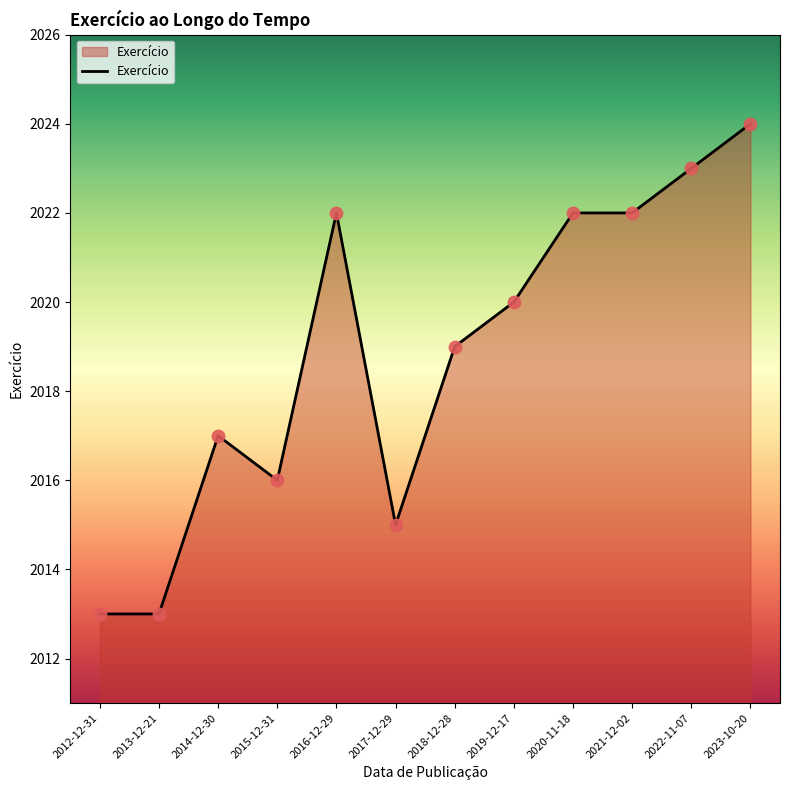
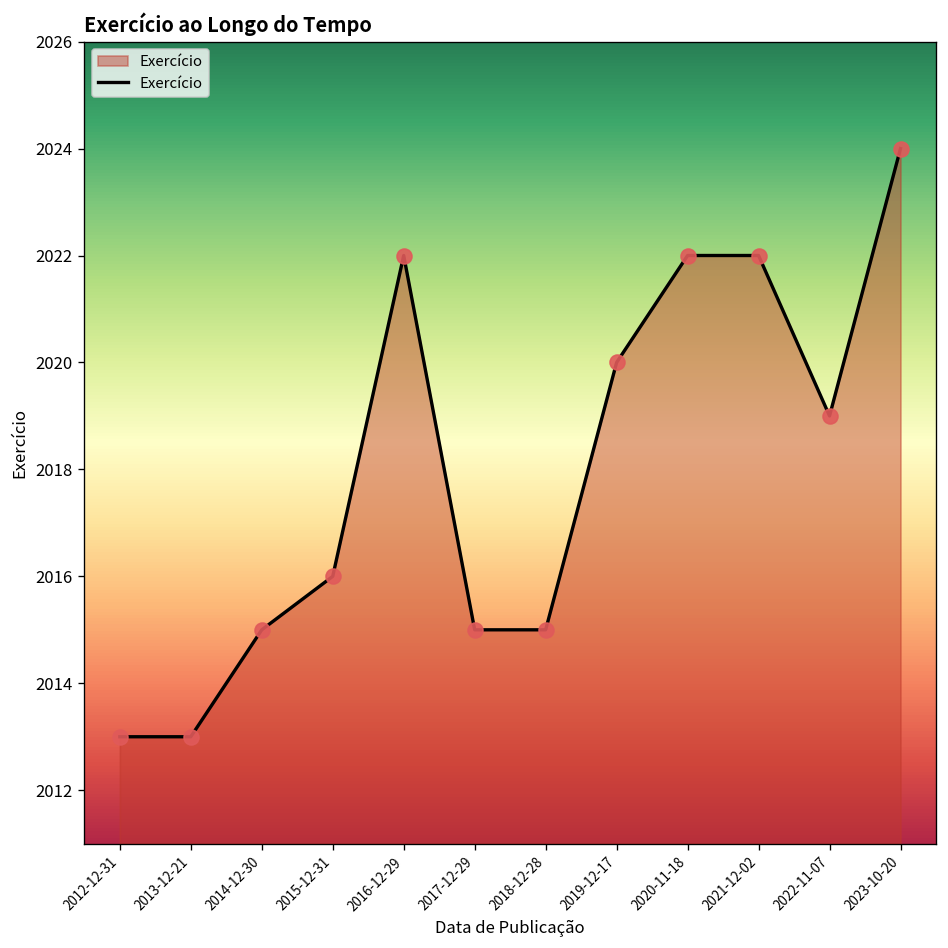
2014-12-30: 2017 -> 2015
2018-12-28: 2019 -> 2015
2022-11-07: 2023 -> 2019
